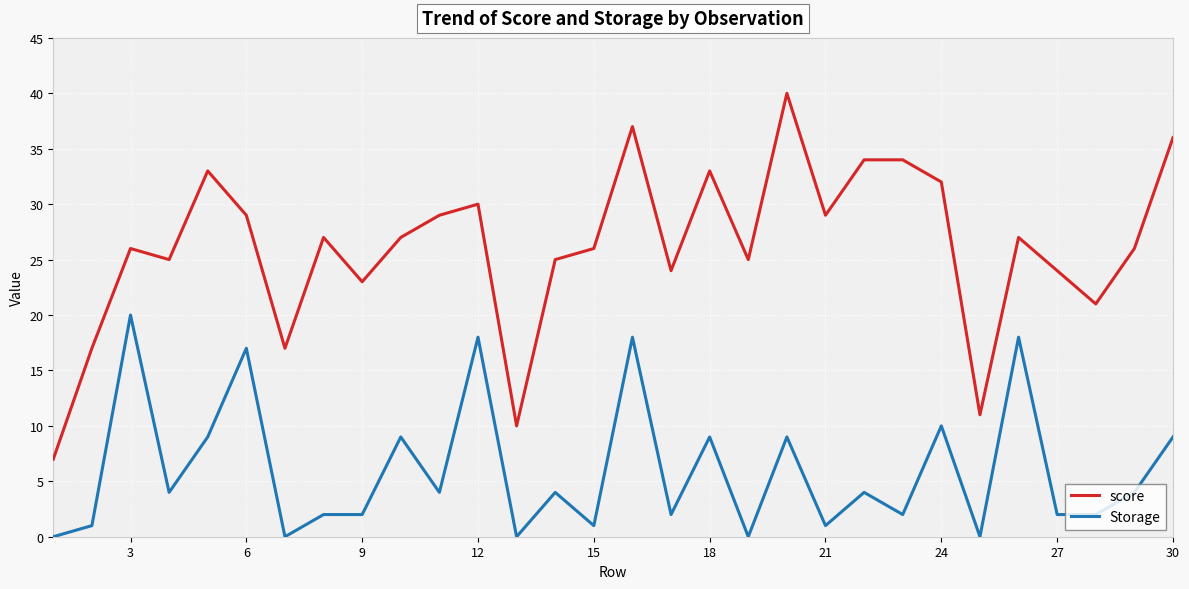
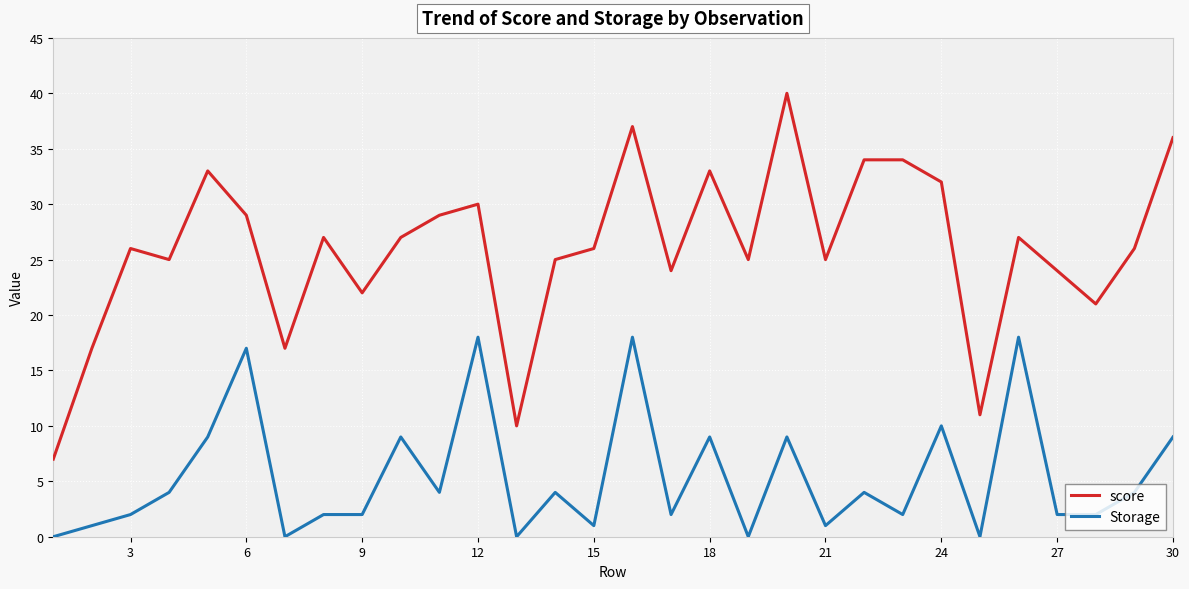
Storage, 3: 20 -> 2
score, 9: 23 -> 22
score, 21: 29 -> 25
